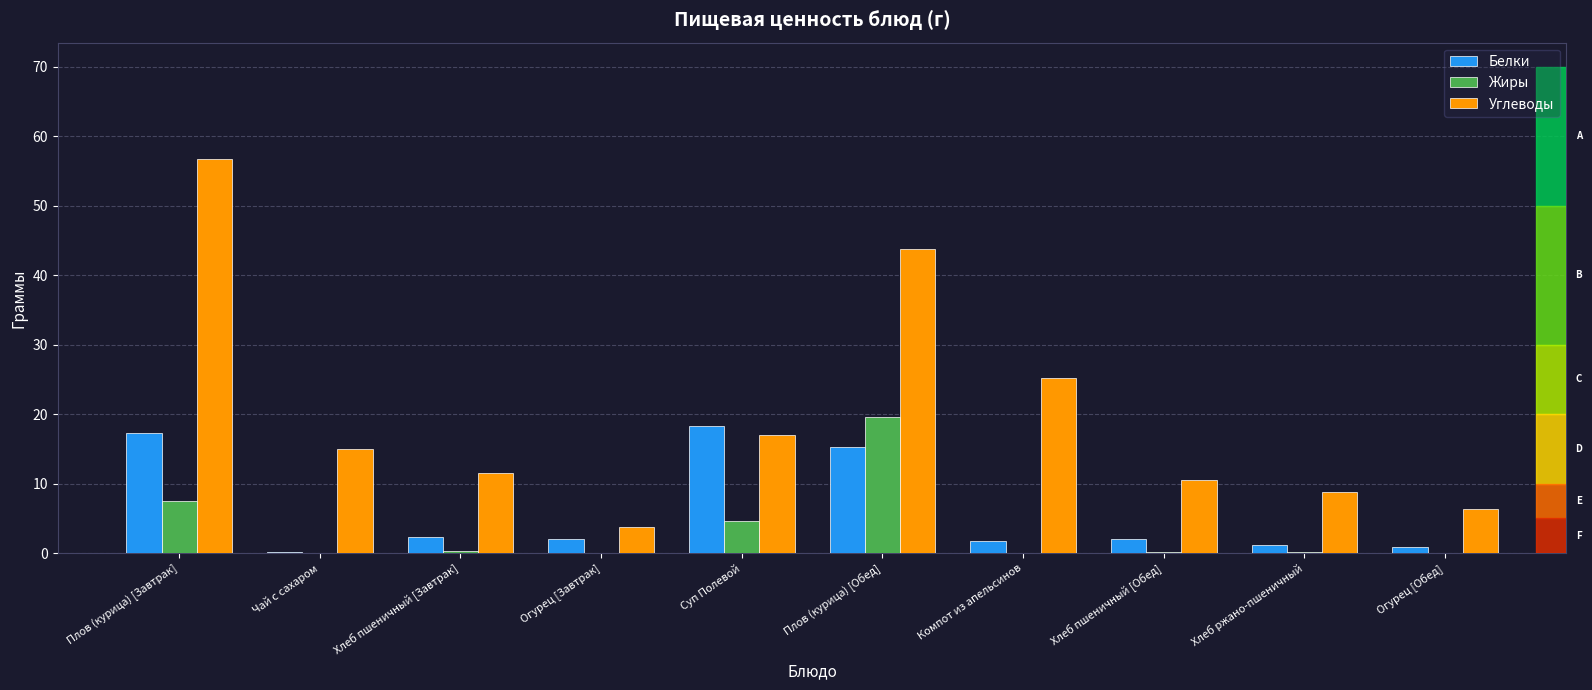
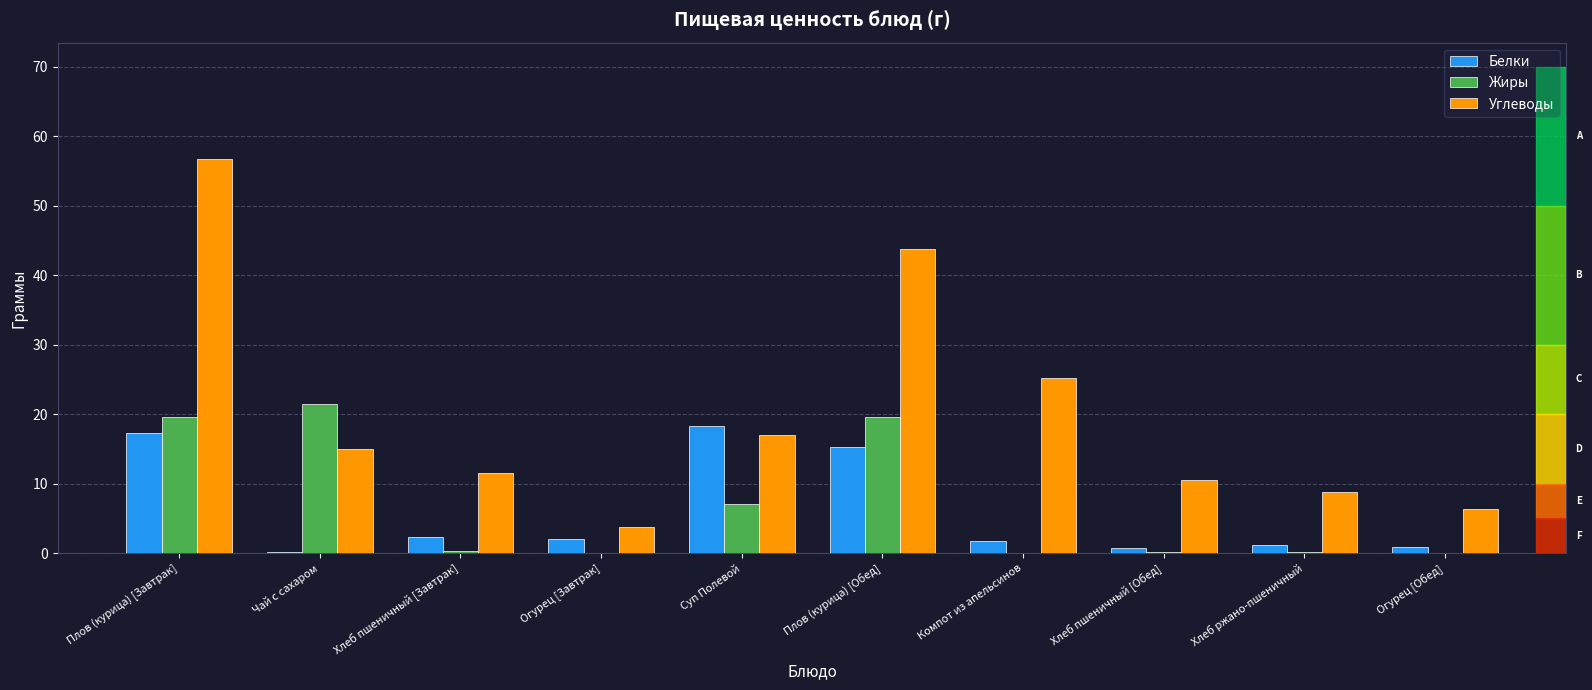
Жиры, Плов (курица) [Завтрак]: 8 -> 20
Жиры, Чай с сахаром: 0 -> 22
Жиры, Суп Полевой: 5 -> 7
Белки, Хлеб пшеничный [Обед]: 2 -> 1
